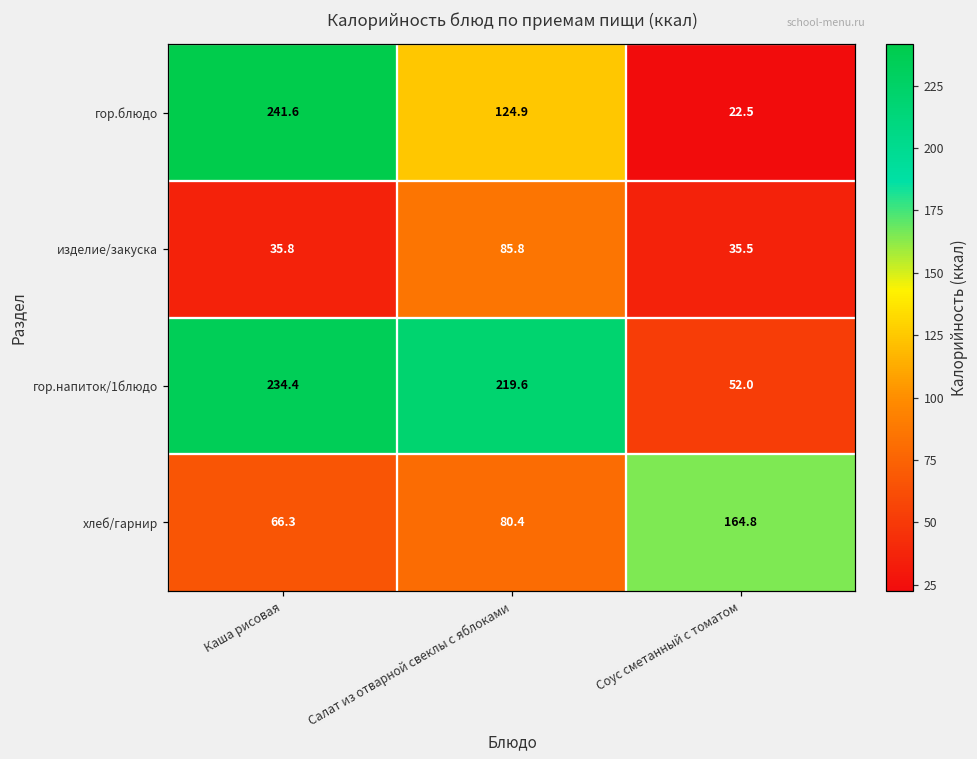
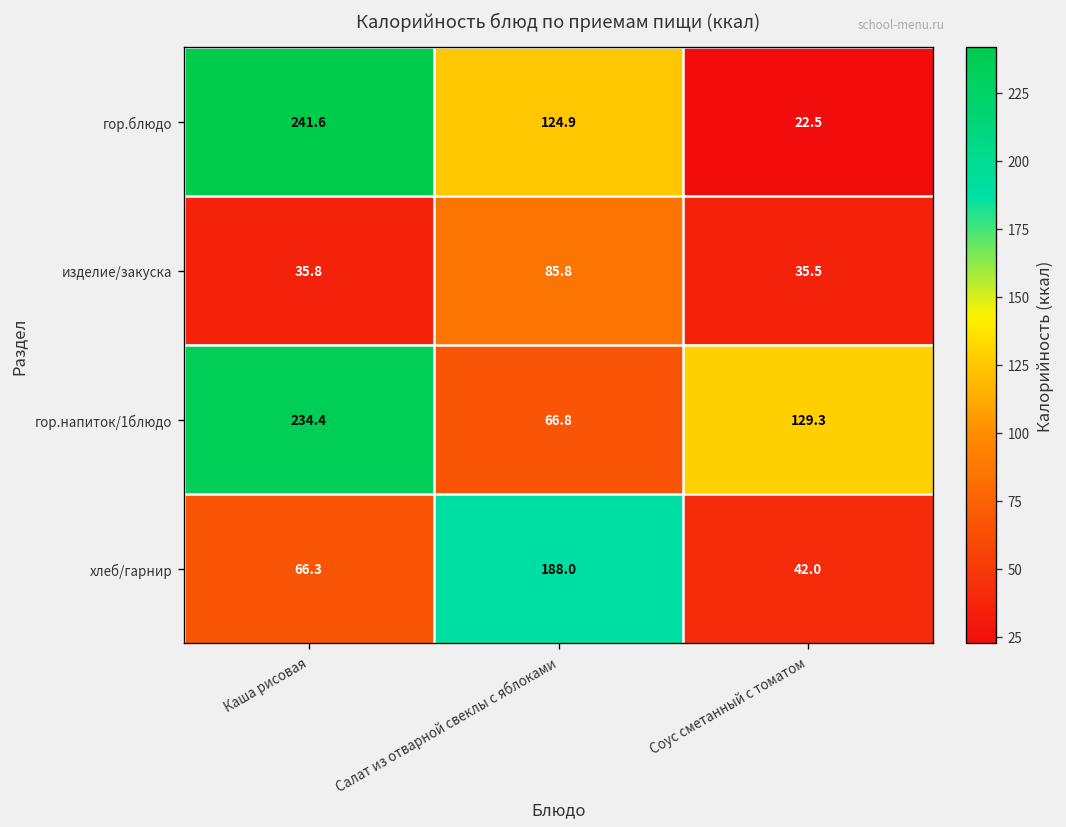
гор.напиток/1блюдо, Салат из отварной свеклы с яблоками: 219.6 -> 66.8
гор.напиток/1блюдо, Соус сметанный с томатом: 52.0 -> 129.3
хлеб/гарнир, Салат из отварной свеклы с яблоками: 80.4 -> 188.0
хлеб/гарнир, Соус сметанный с томатом: 164.8 -> 42.0
